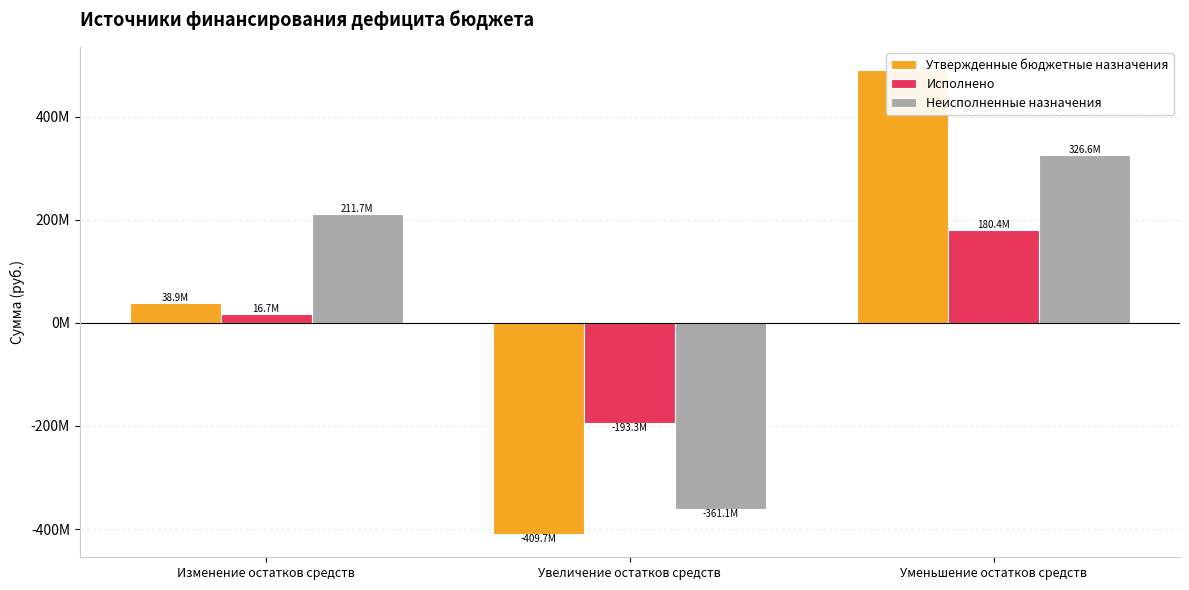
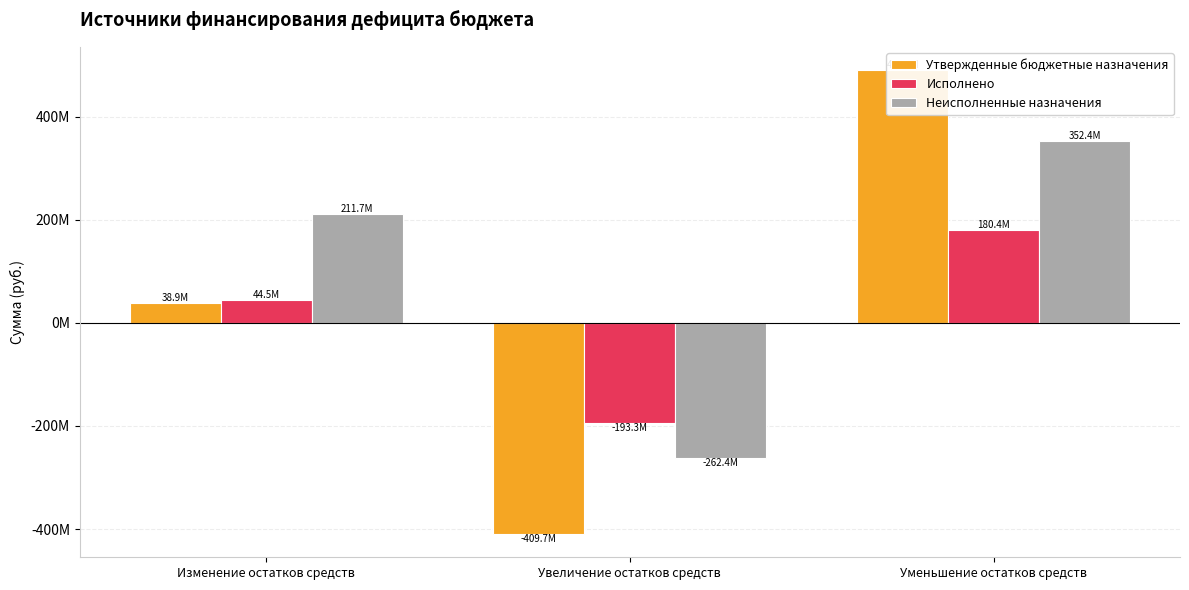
Исполнено, Изменение остатков средств: 16.7M -> 44.5M
Неисполненные назначения, Увеличение остатков средств: -361.1M -> -262.4M
Неисполненные назначения, Уменьшение остатков средств: 326.6M -> 352.4M
